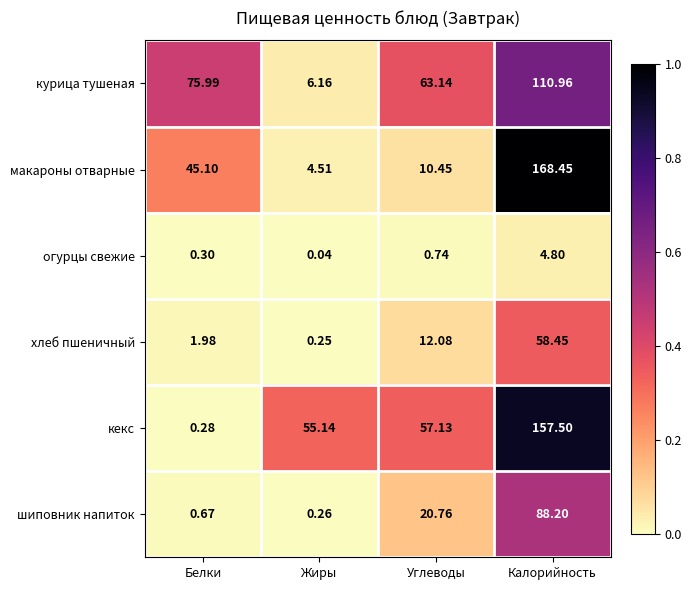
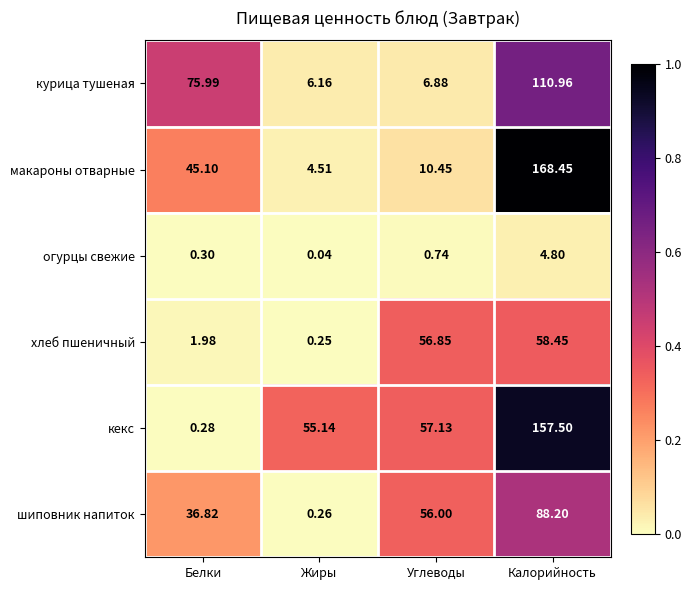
курица тушеная, Углеводы: 63.14 -> 6.88
хлеб пшеничный, Углеводы: 12.08 -> 56.85
шиповник напиток, Белки: 0.67 -> 36.82
шиповник напиток, Углеводы: 20.76 -> 56.00
